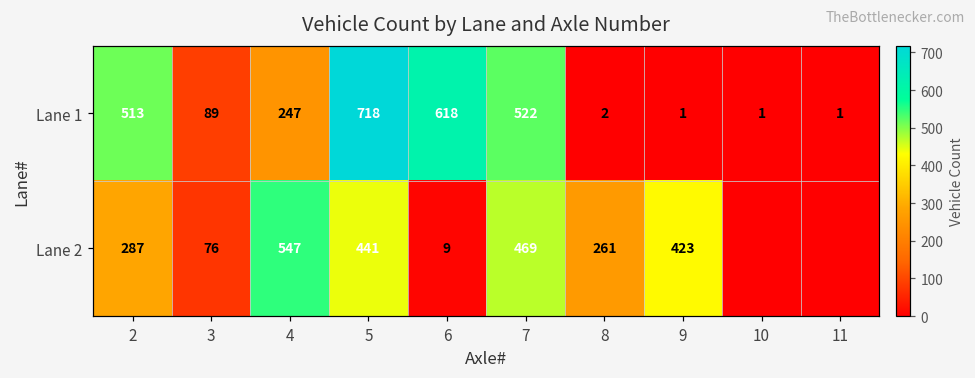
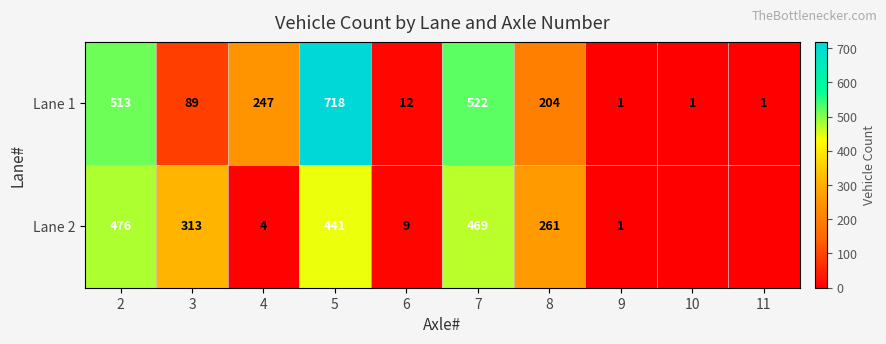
Lane 1, 6: 618 -> 12
Lane 1, 8: 2 -> 204
Lane 2, 2: 287 -> 476
Lane 2, 3: 76 -> 313
Lane 2, 4: 547 -> 4
Lane 2, 9: 423 -> 1
